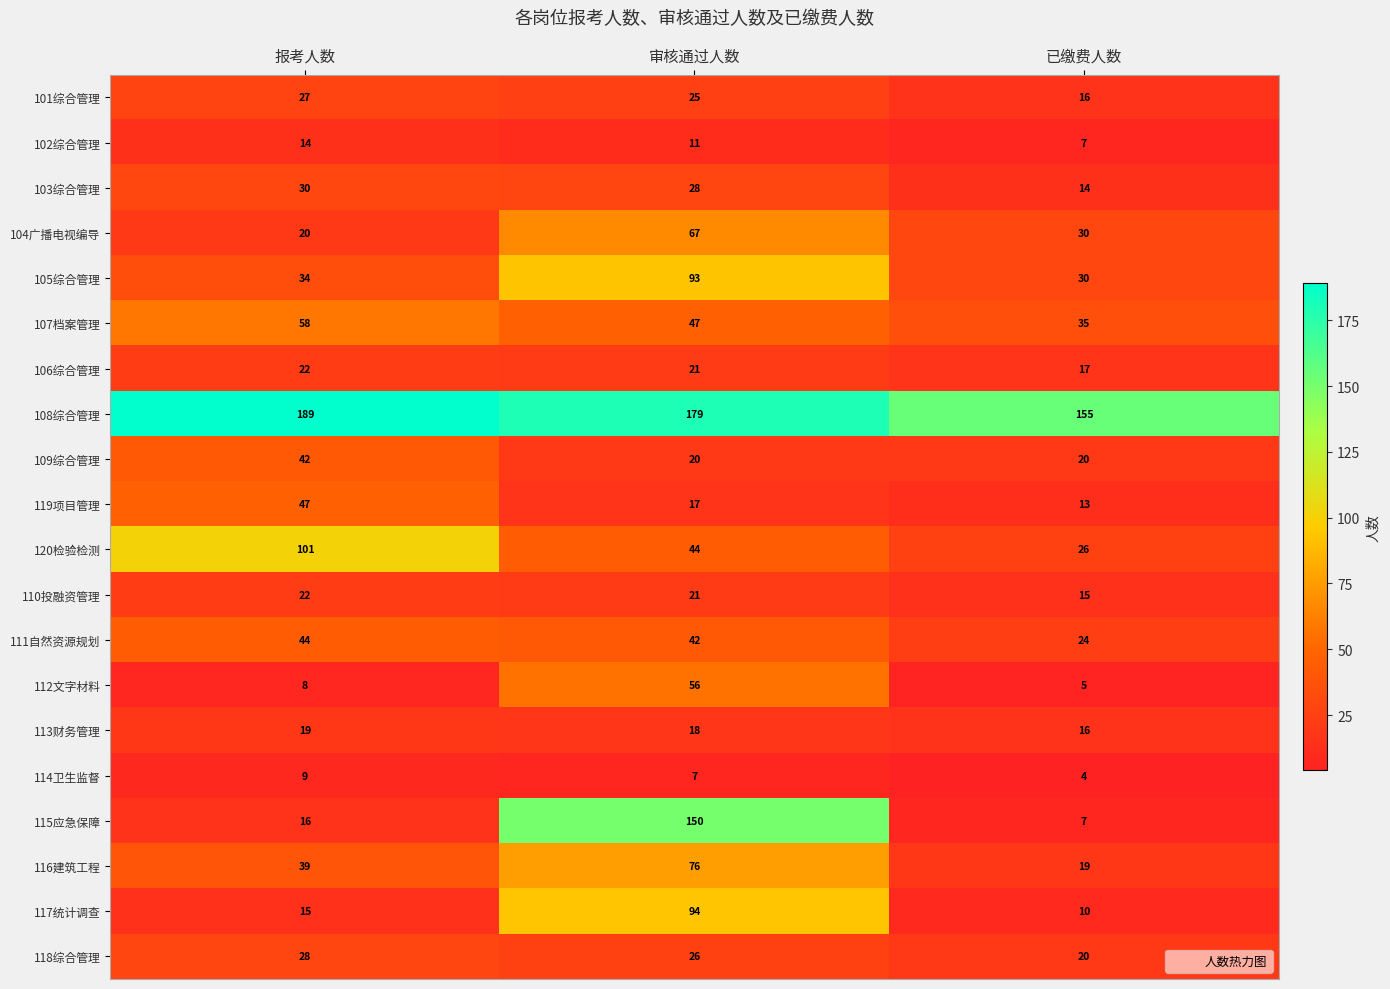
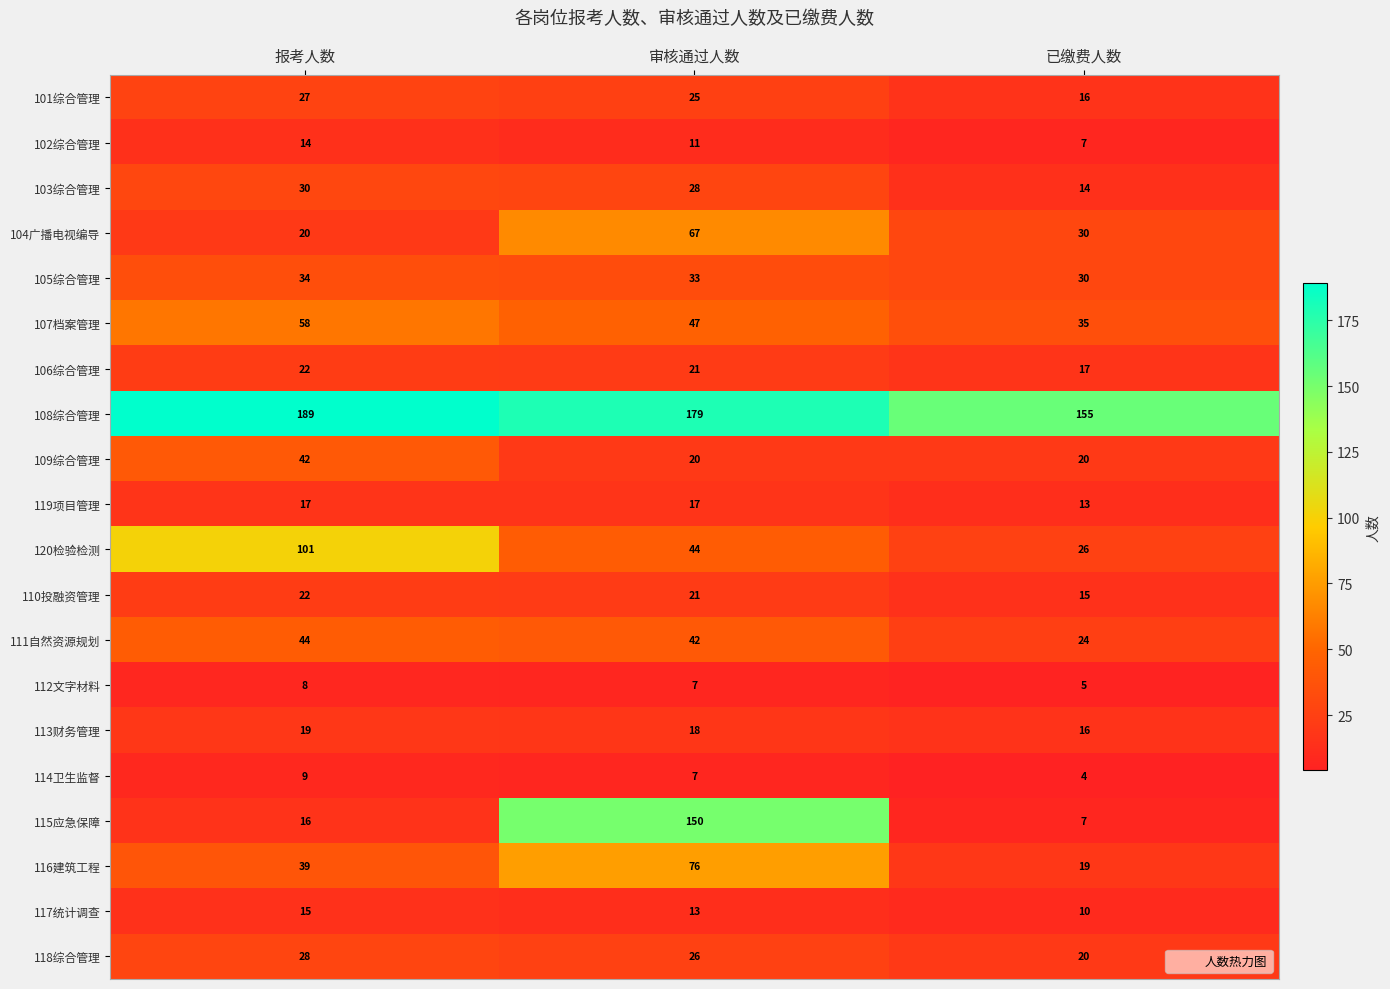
105综合管理, 审核通过人数: 93 -> 33
119项目管理, 报考人数: 47 -> 17
112文字材料, 审核通过人数: 56 -> 7
117统计调查, 审核通过人数: 94 -> 13
